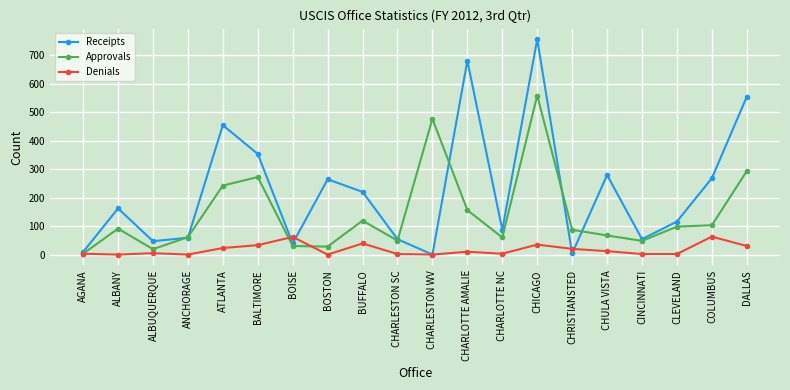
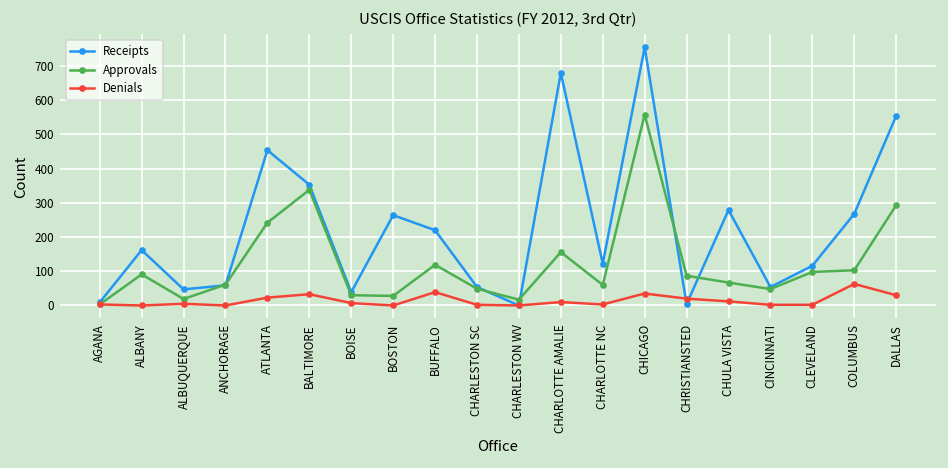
Approvals, BALTIMORE: 270 -> 340
Denials, BOISE: 60 -> 10
Approvals, CHARLESTON WV: 480 -> 20
Receipts, CHARLOTTE NC: 90 -> 120
